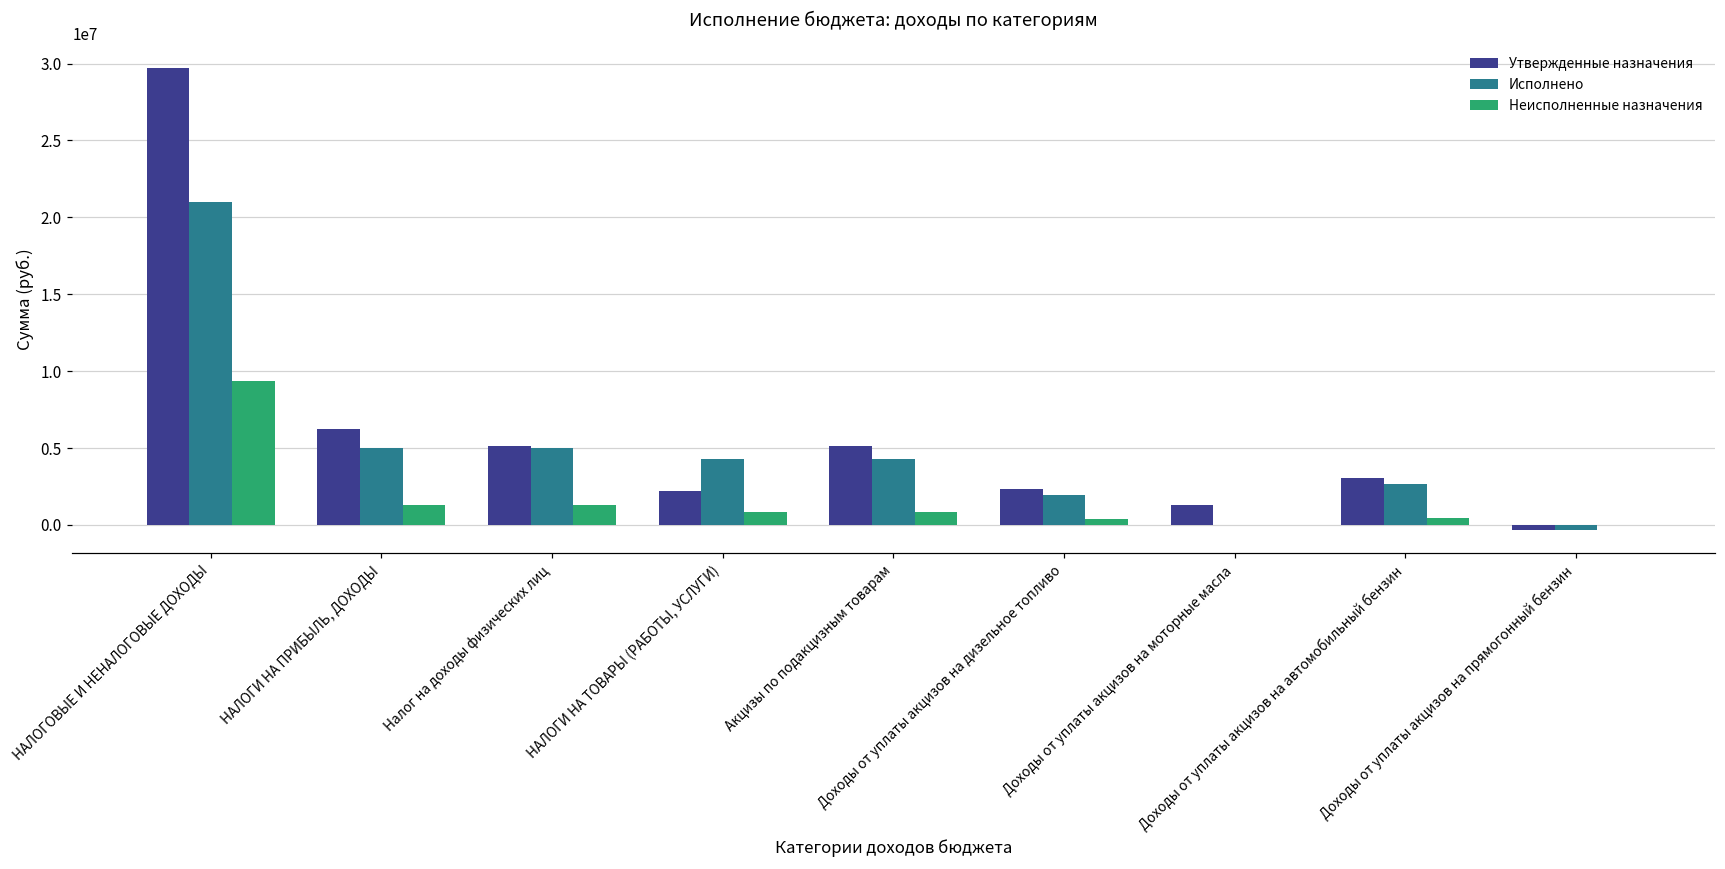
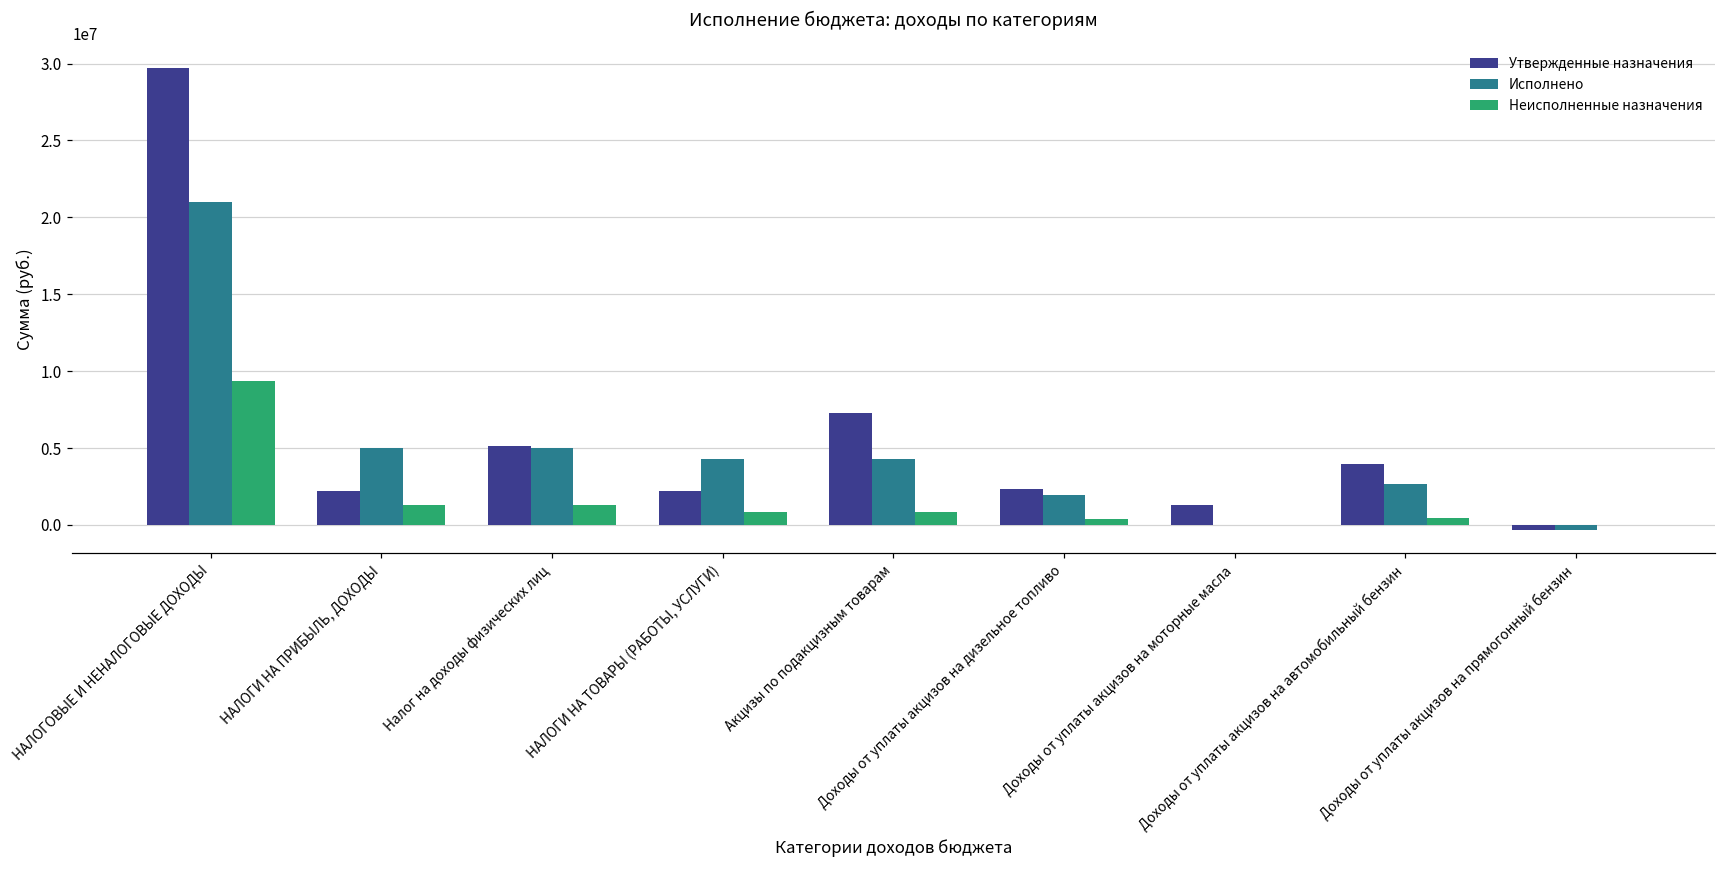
Утвержденные назначения, НАЛОГИ НА ПРИБЫЛЬ, ДОХОДЫ: 6200000 -> 2200000
Утвержденные назначения, Акцизы по подакцизным товарам: 5100000 -> 7300000
Утвержденные назначения, Доходы от уплаты акцизов на автомобильный бензин: 3100000 -> 4000000
